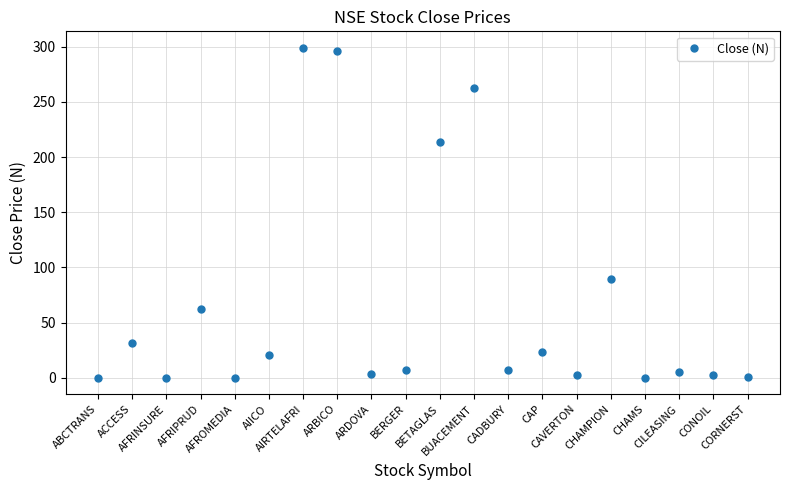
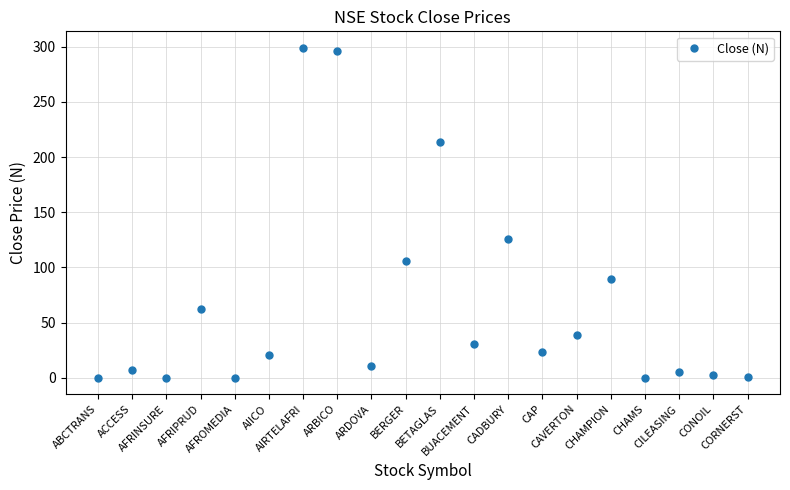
ACCESS: 32 -> 7
ARDOVA: 4 -> 11
BERGER: 7 -> 106
BUACEMENT: 263 -> 30
CADBURY: 7 -> 126
CAVERTON: 3 -> 39
